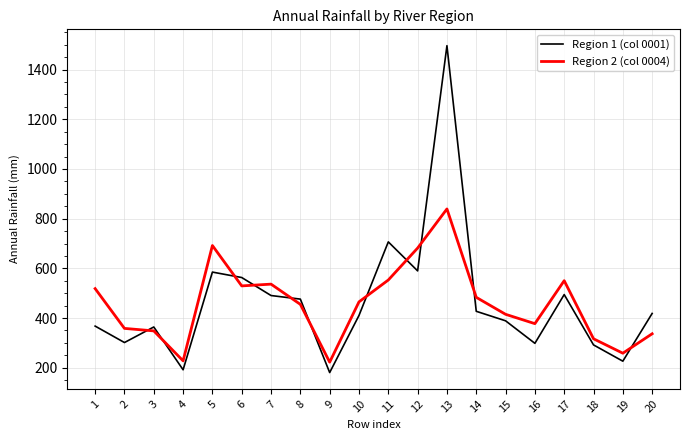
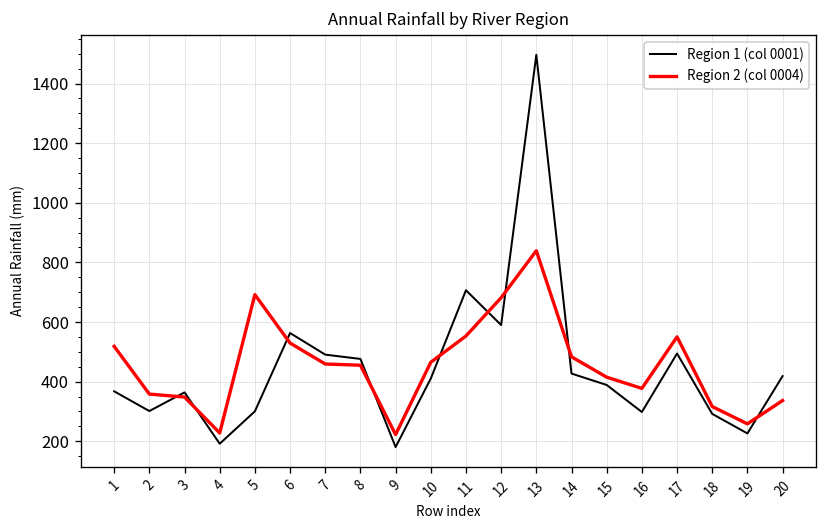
Region 1 (col 0001), 5: 580 -> 300
Region 2 (col 0004), 7: 540 -> 460
